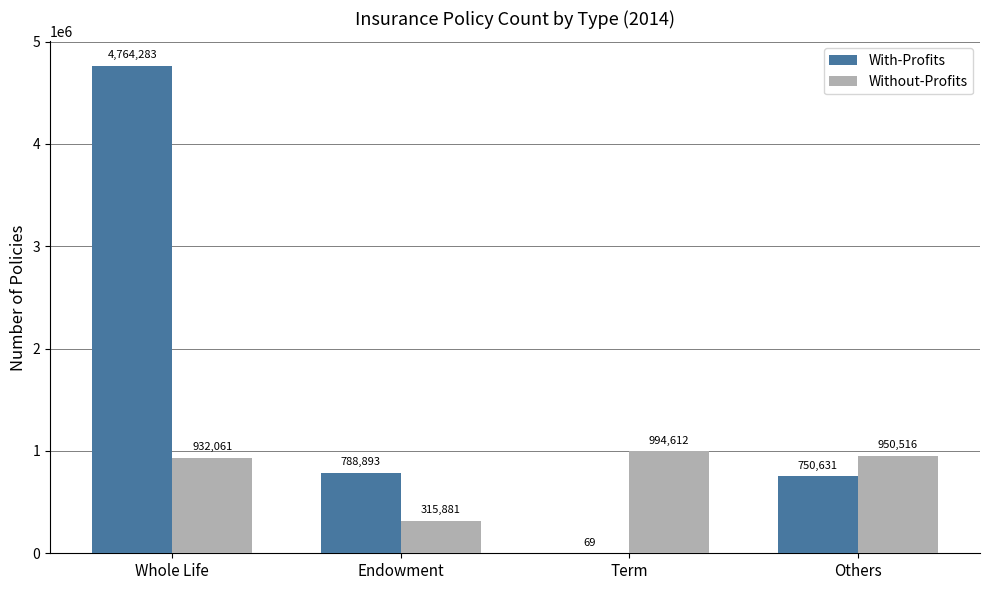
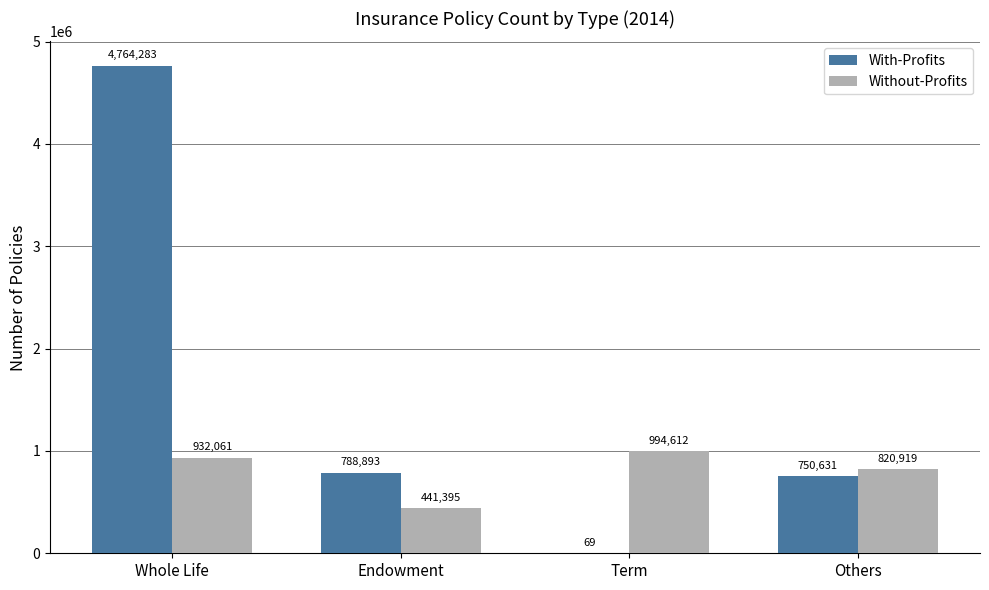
Without-Profits, Endowment: 315,881 -> 441,395
Without-Profits, Others: 950,516 -> 820,919
